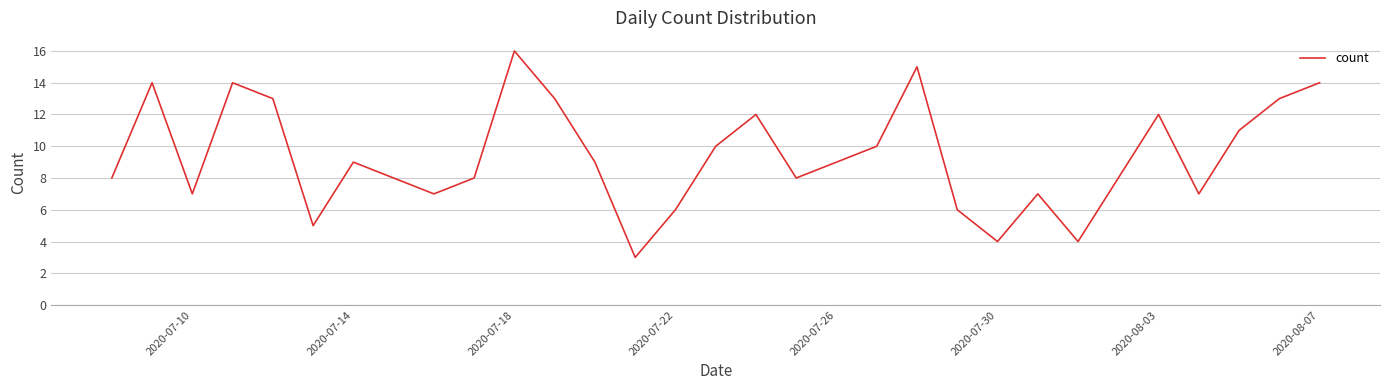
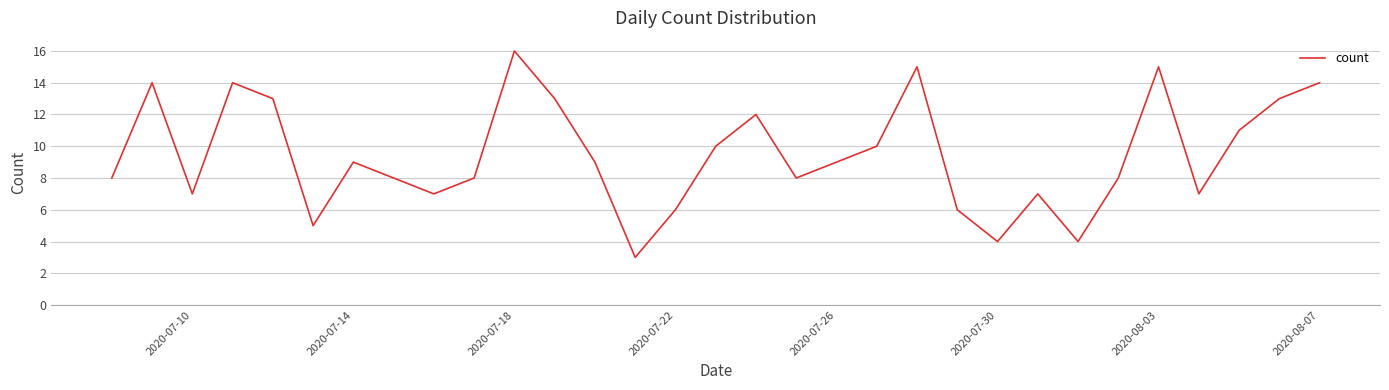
2020-08-03: 12 -> 15
